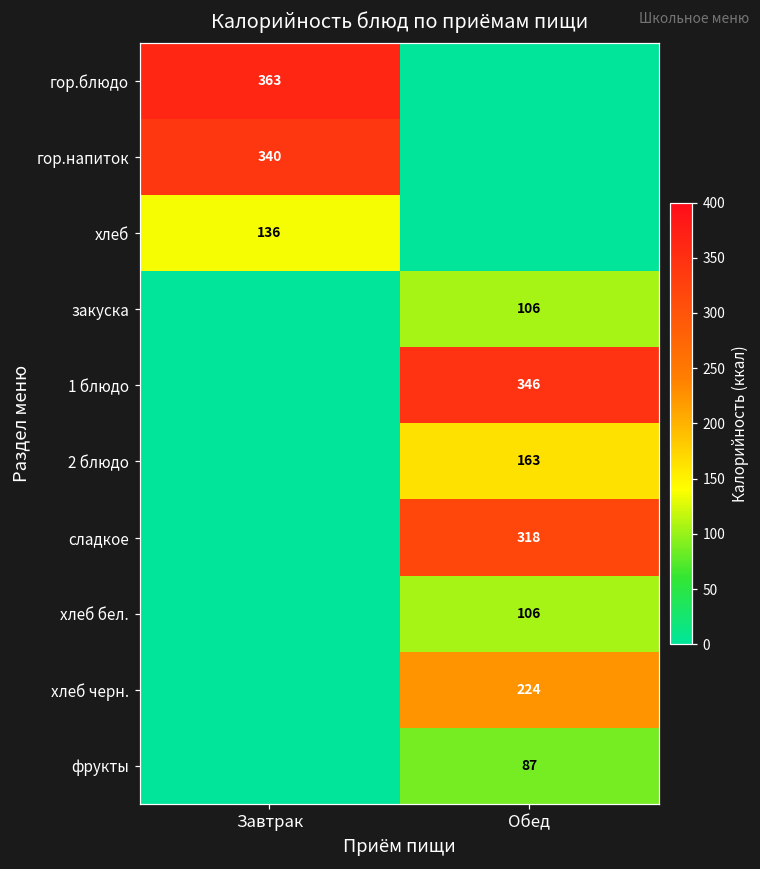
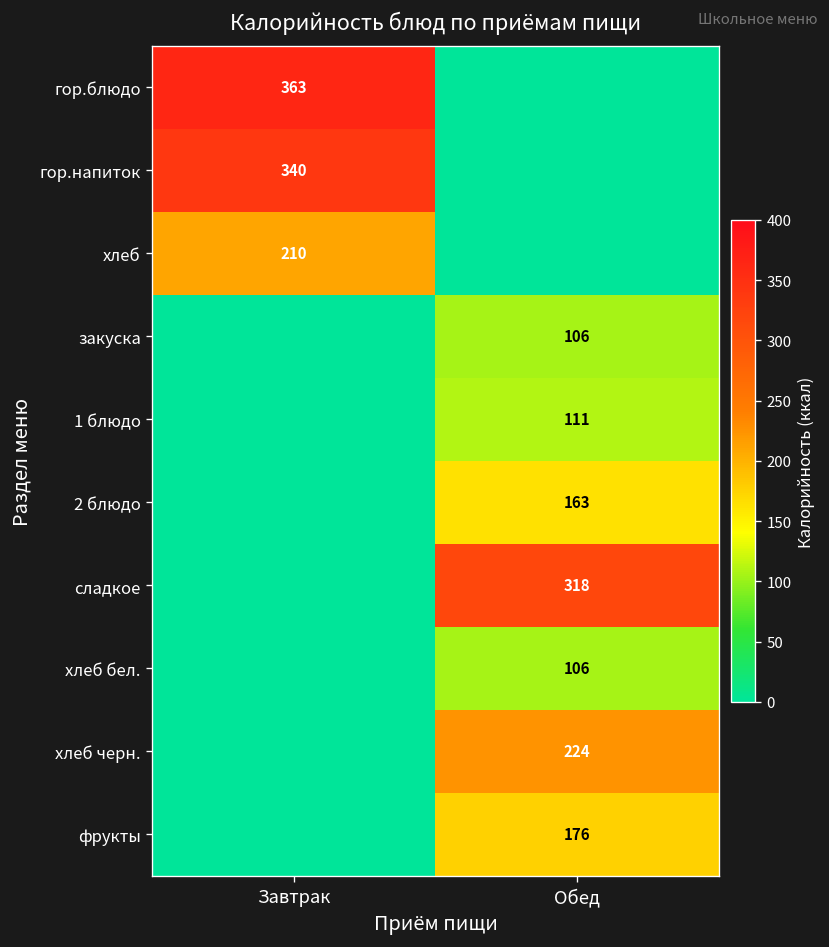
хлеб, Завтрак: 136 -> 210
1 блюдо, Обед: 346 -> 111
фрукты, Обед: 87 -> 176
